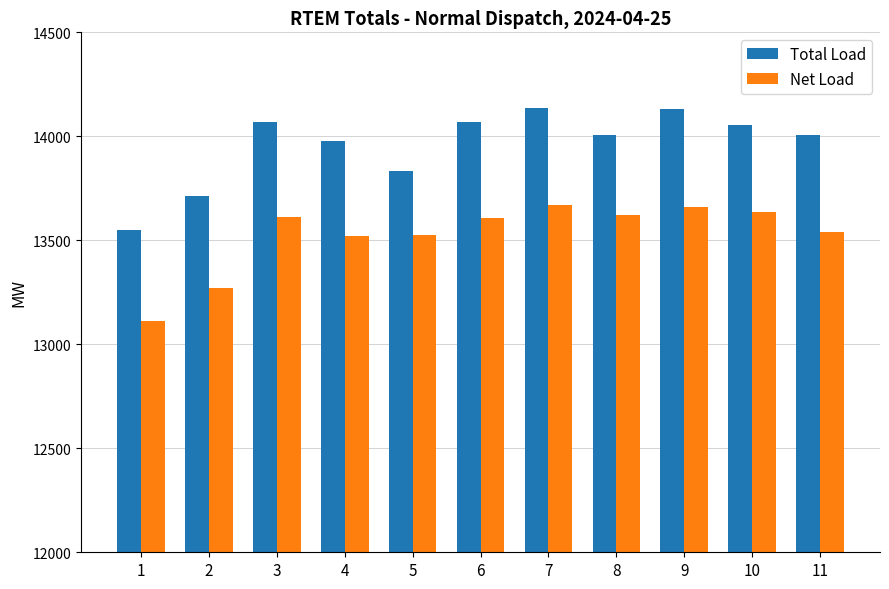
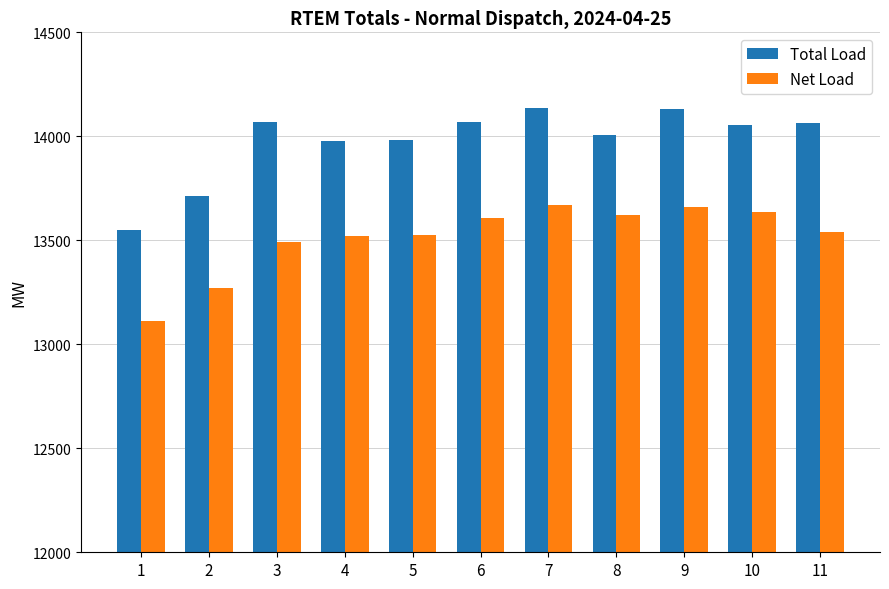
Net Load, 3: 13610 -> 13490
Total Load, 5: 13830 -> 13980
Total Load, 11: 14010 -> 14060
